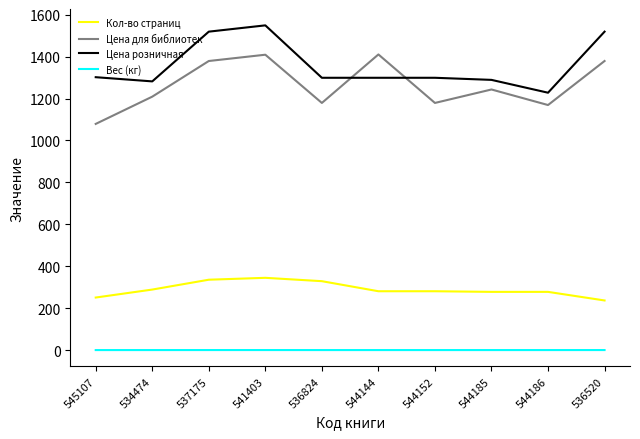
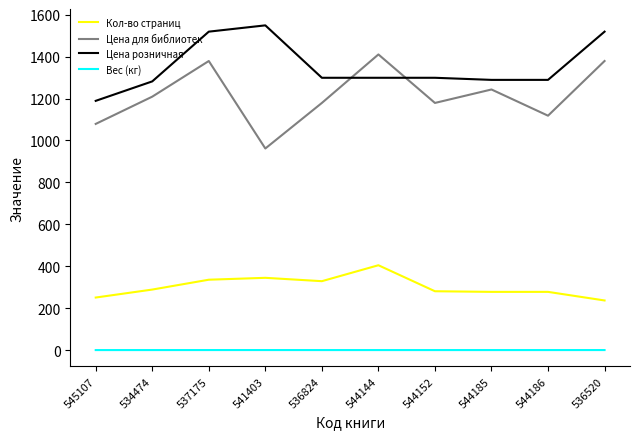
Цена розничная, 545107: 1300 -> 1190
Цена для библиотек, 541403: 1410 -> 960
Кол-во страниц, 544144: 280 -> 410
Цена для библиотек, 544186: 1170 -> 1120
Цена розничная, 544186: 1230 -> 1290
